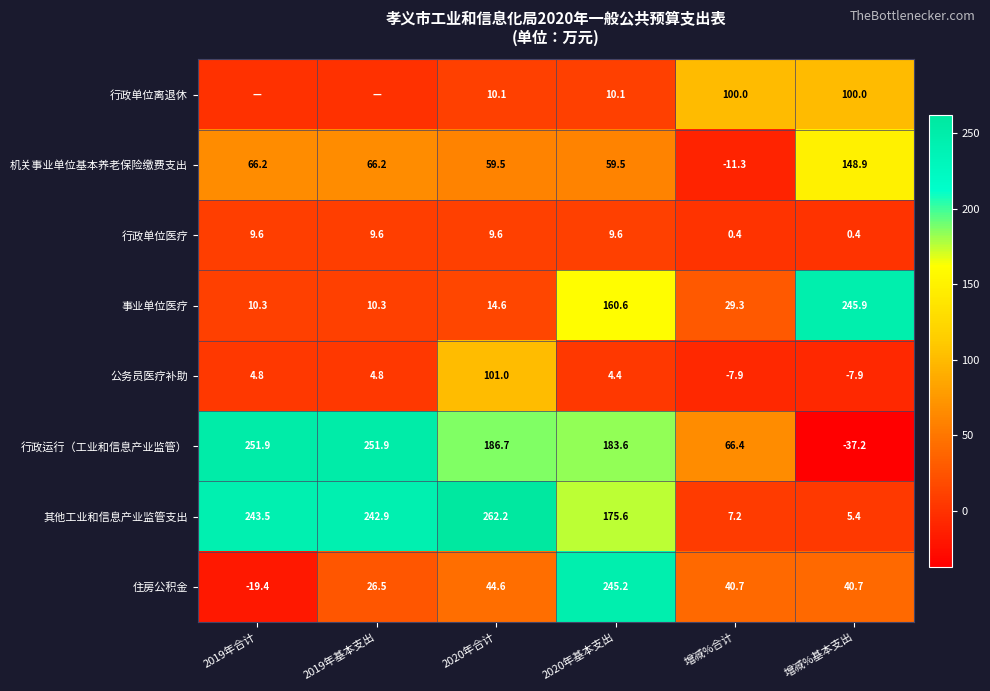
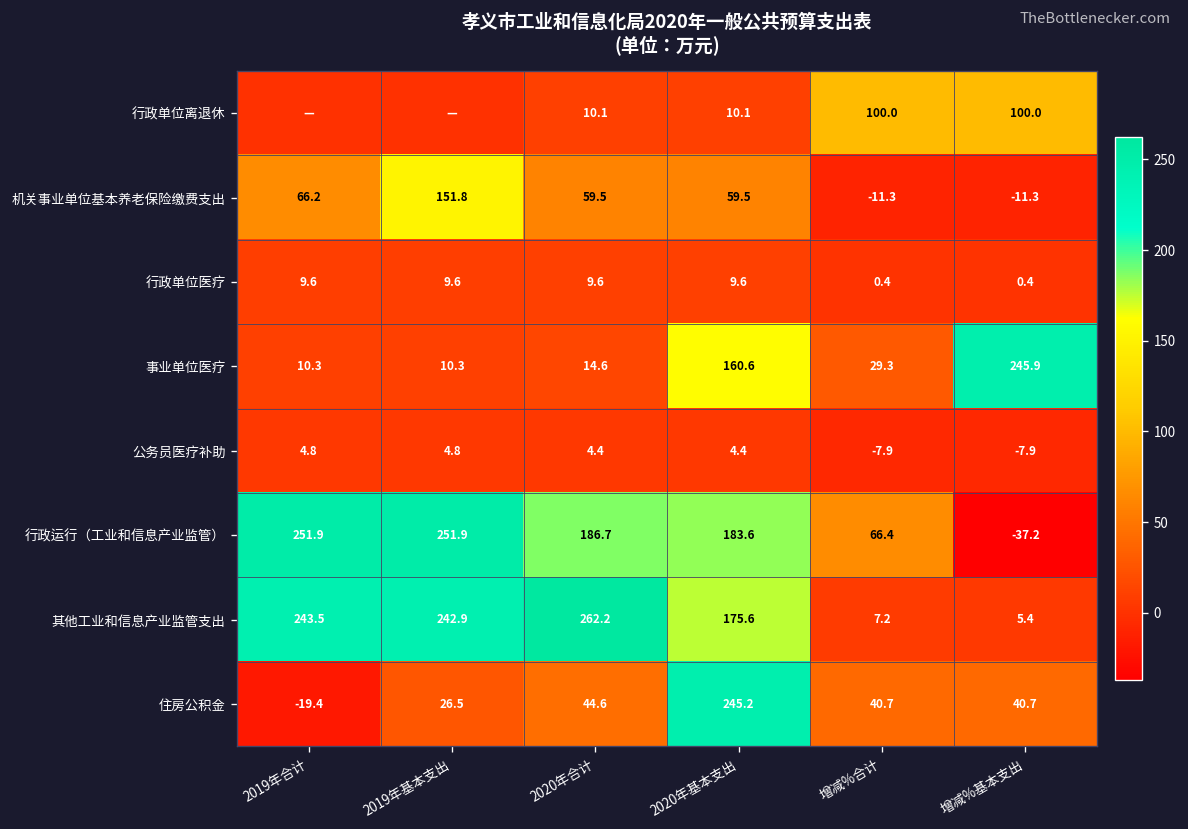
机关事业单位基本养老保险缴费支出, 2019年基本支出: 66.2 -> 151.8
机关事业单位基本养老保险缴费支出, 增减%基本支出: 148.9 -> -11.3
公务员医疗补助, 2020年合计: 101.0 -> 4.4
